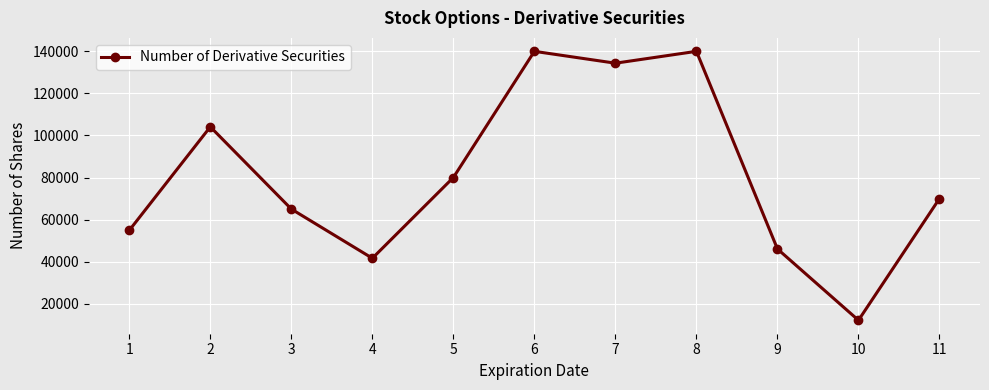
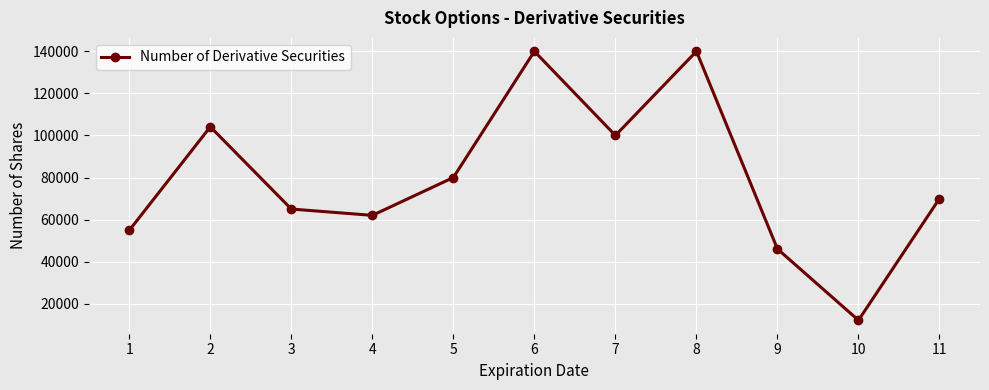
4: 42000 -> 62000
7: 134000 -> 100000
